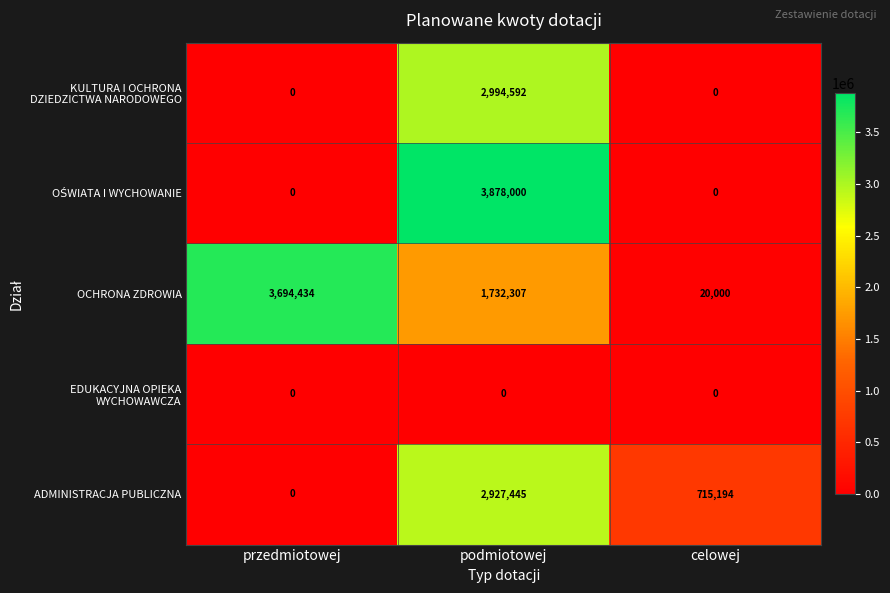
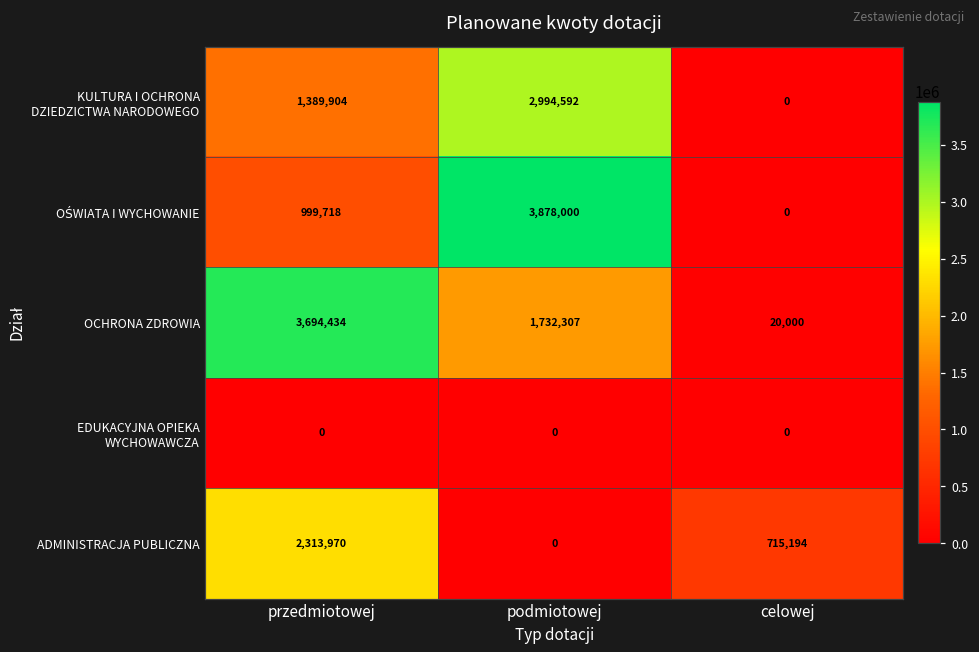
KULTURA I OCHRONA DZIEDZICTWA NARODOWEGO, przedmiotowej: 0 -> 1,389,904
OŚWIATA I WYCHOWANIE, przedmiotowej: 0 -> 999,718
ADMINISTRACJA PUBLICZNA, przedmiotowej: 0 -> 2,313,970
ADMINISTRACJA PUBLICZNA, podmiotowej: 2,927,445 -> 0
